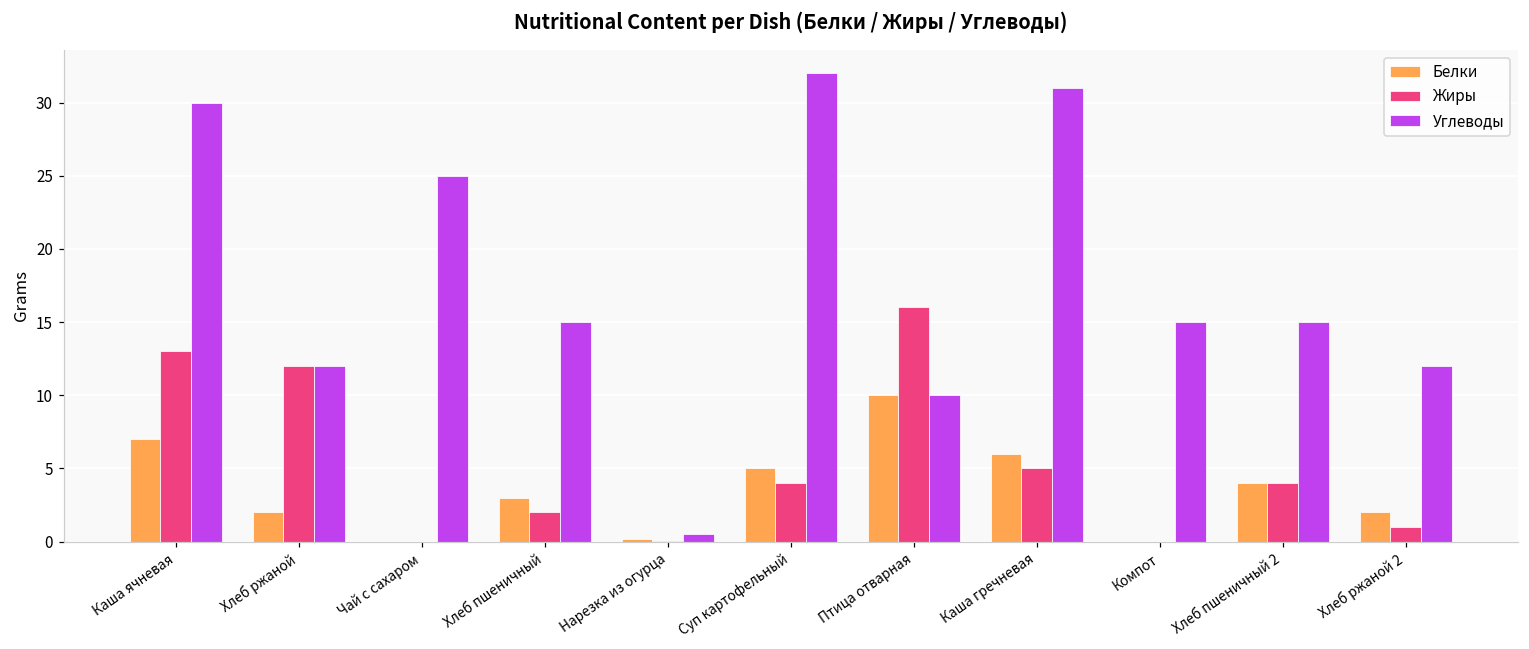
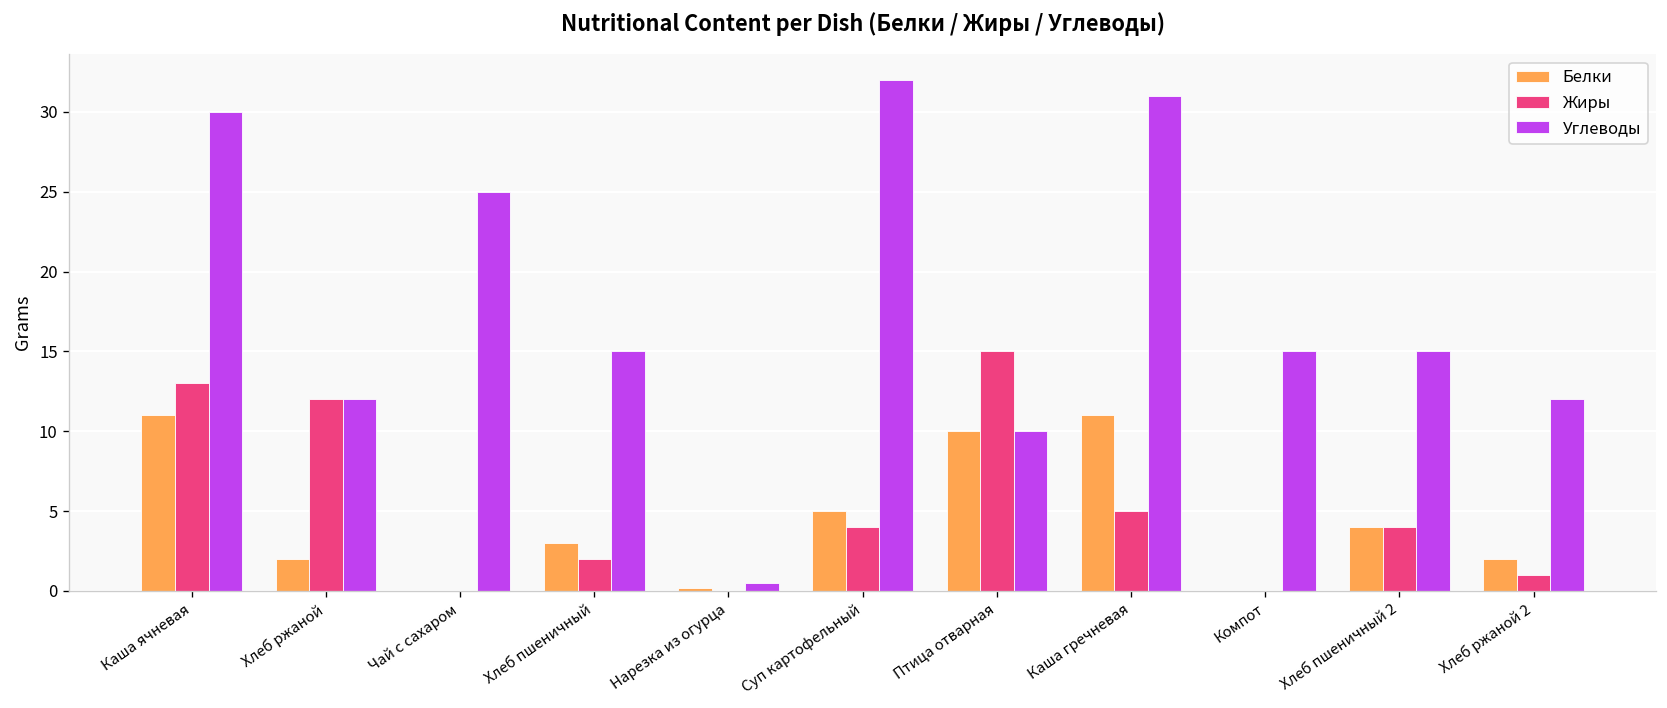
Белки, Каша ячневая: 7 -> 11
Жиры, Птица отварная: 16 -> 15
Белки, Каша гречневая: 6 -> 11
